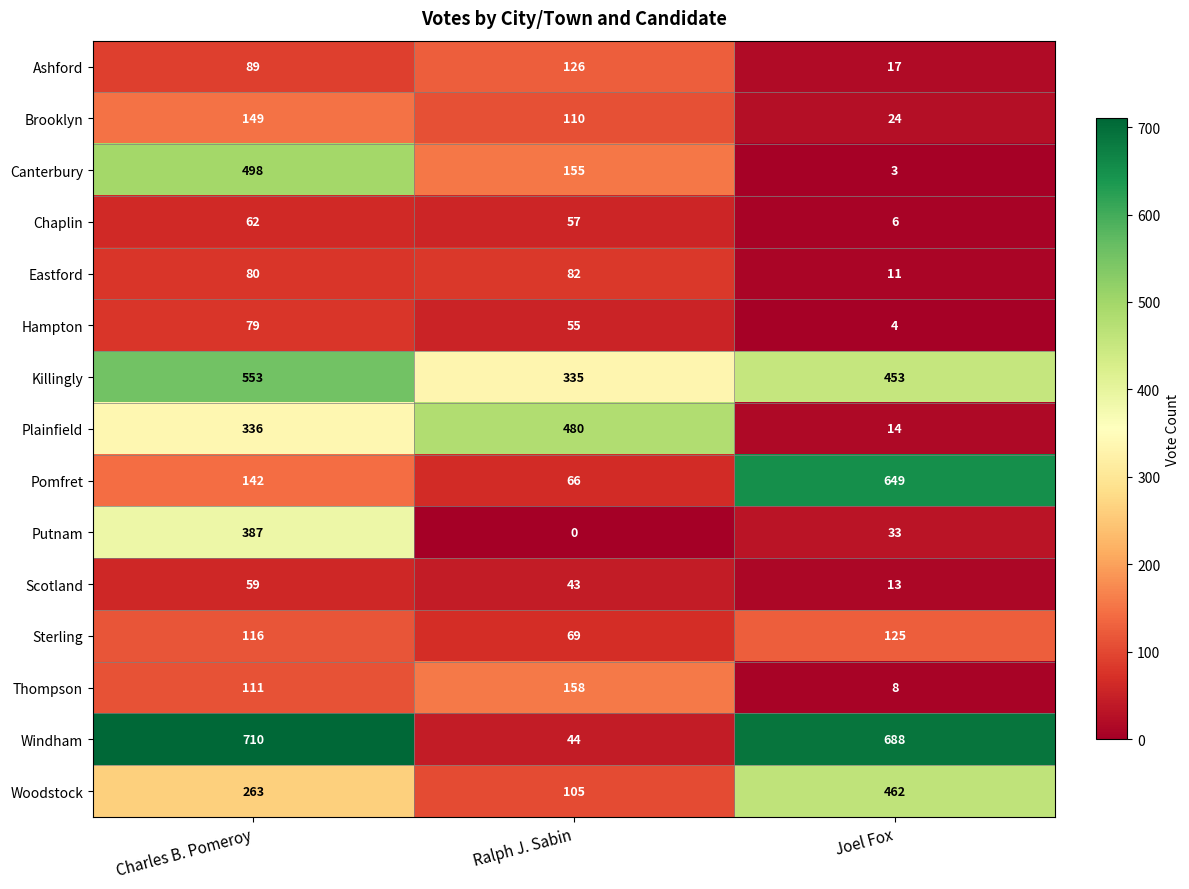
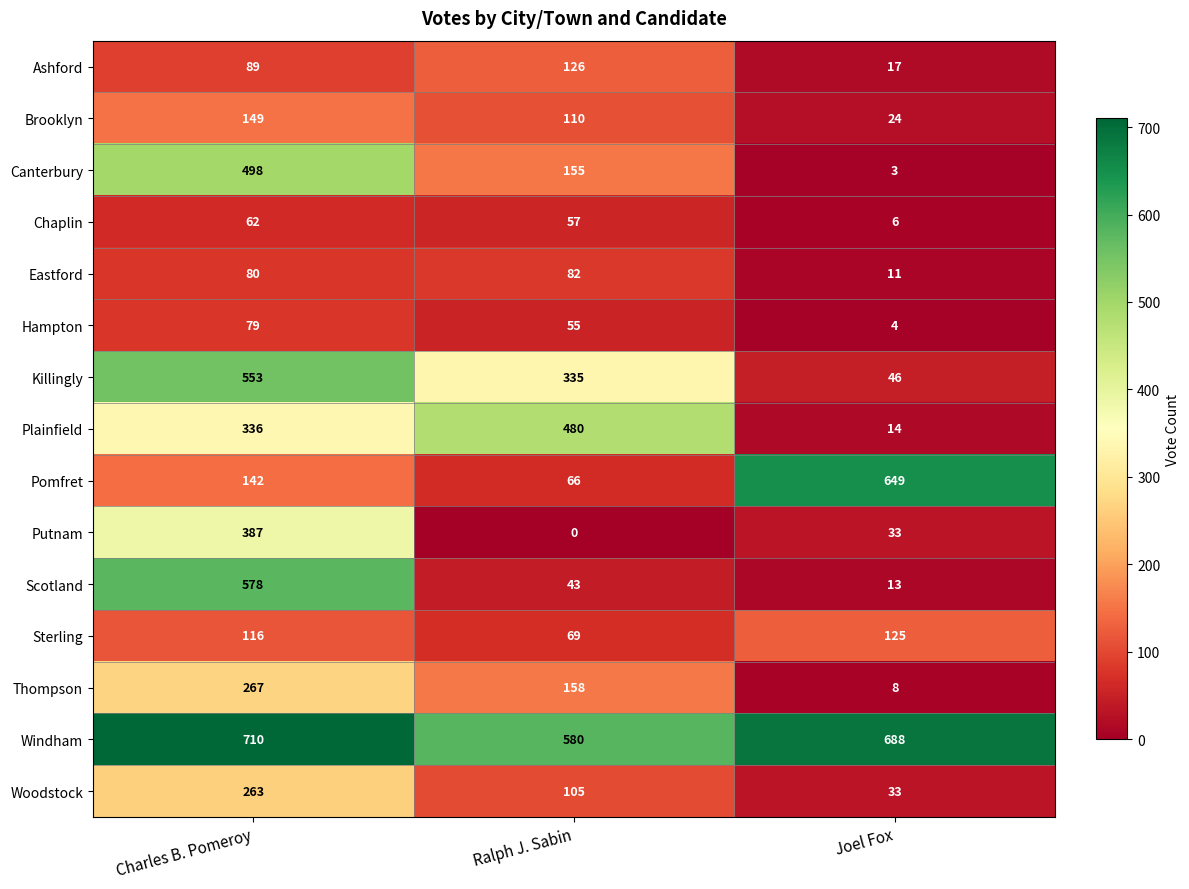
Killingly, Joel Fox: 453 -> 46
Scotland, Charles B. Pomeroy: 59 -> 578
Thompson, Charles B. Pomeroy: 111 -> 267
Windham, Ralph J. Sabin: 44 -> 580
Woodstock, Joel Fox: 462 -> 33
